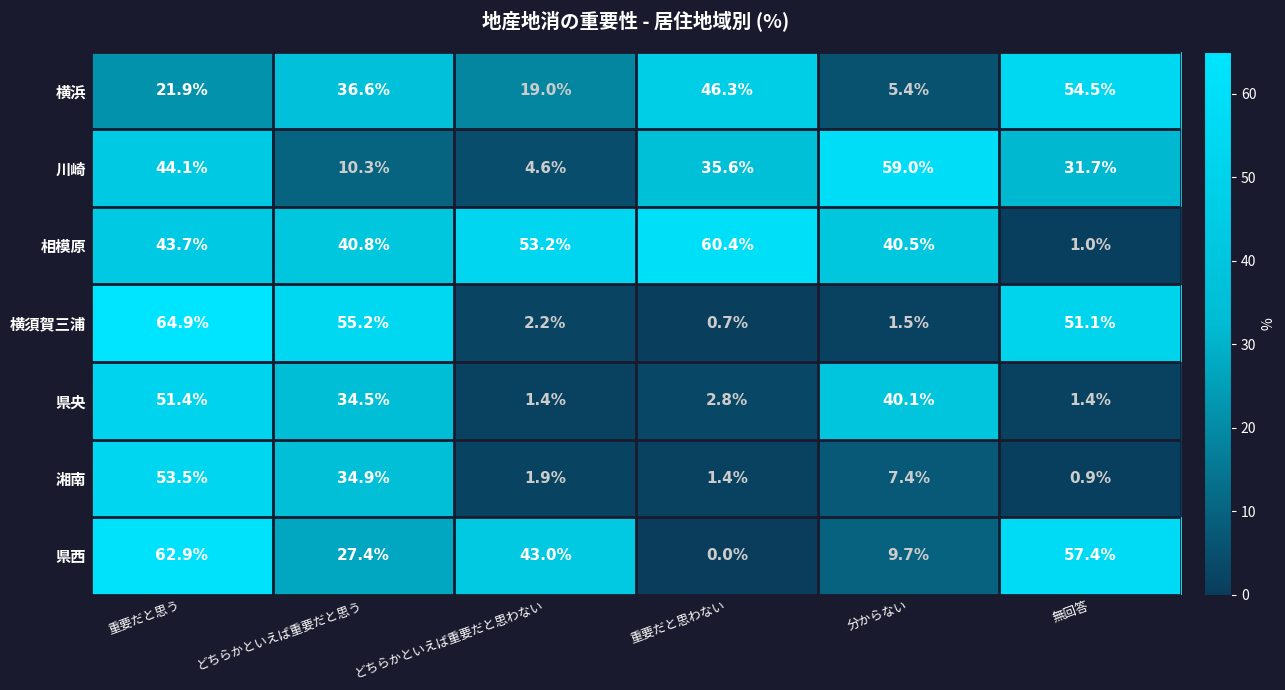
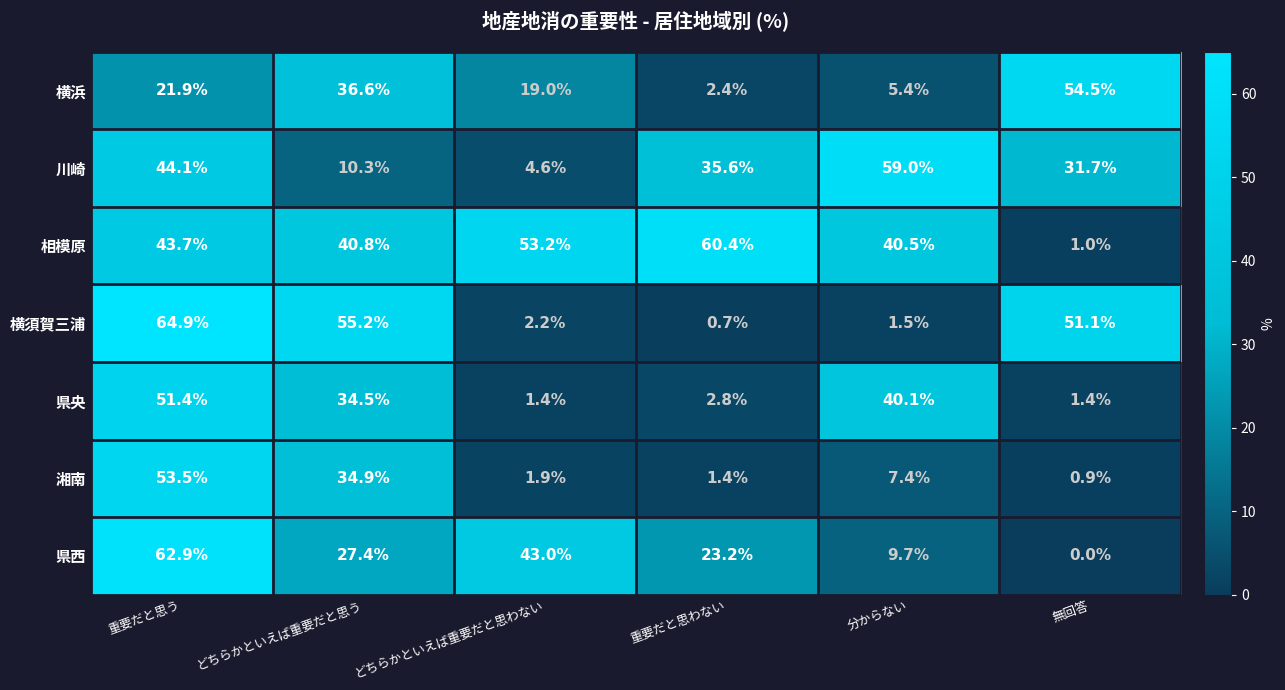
横浜, 重要だと思わない: 46.3% -> 2.4%
県西, 重要だと思わない: 0.0% -> 23.2%
県西, 無回答: 57.4% -> 0.0%
